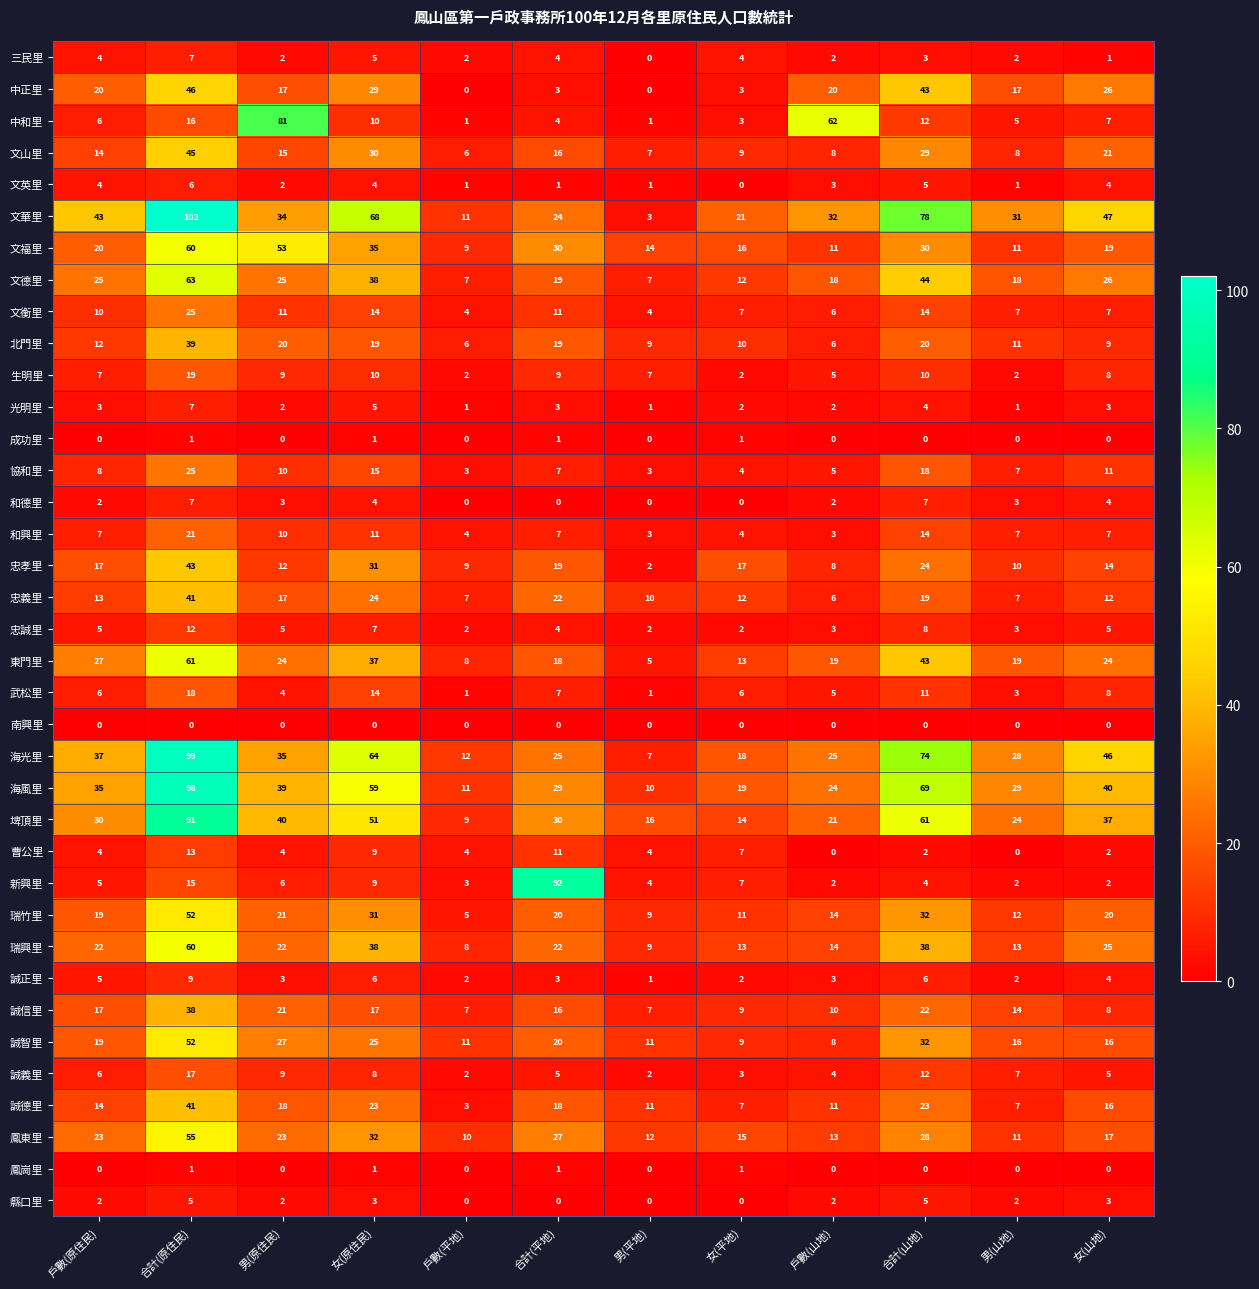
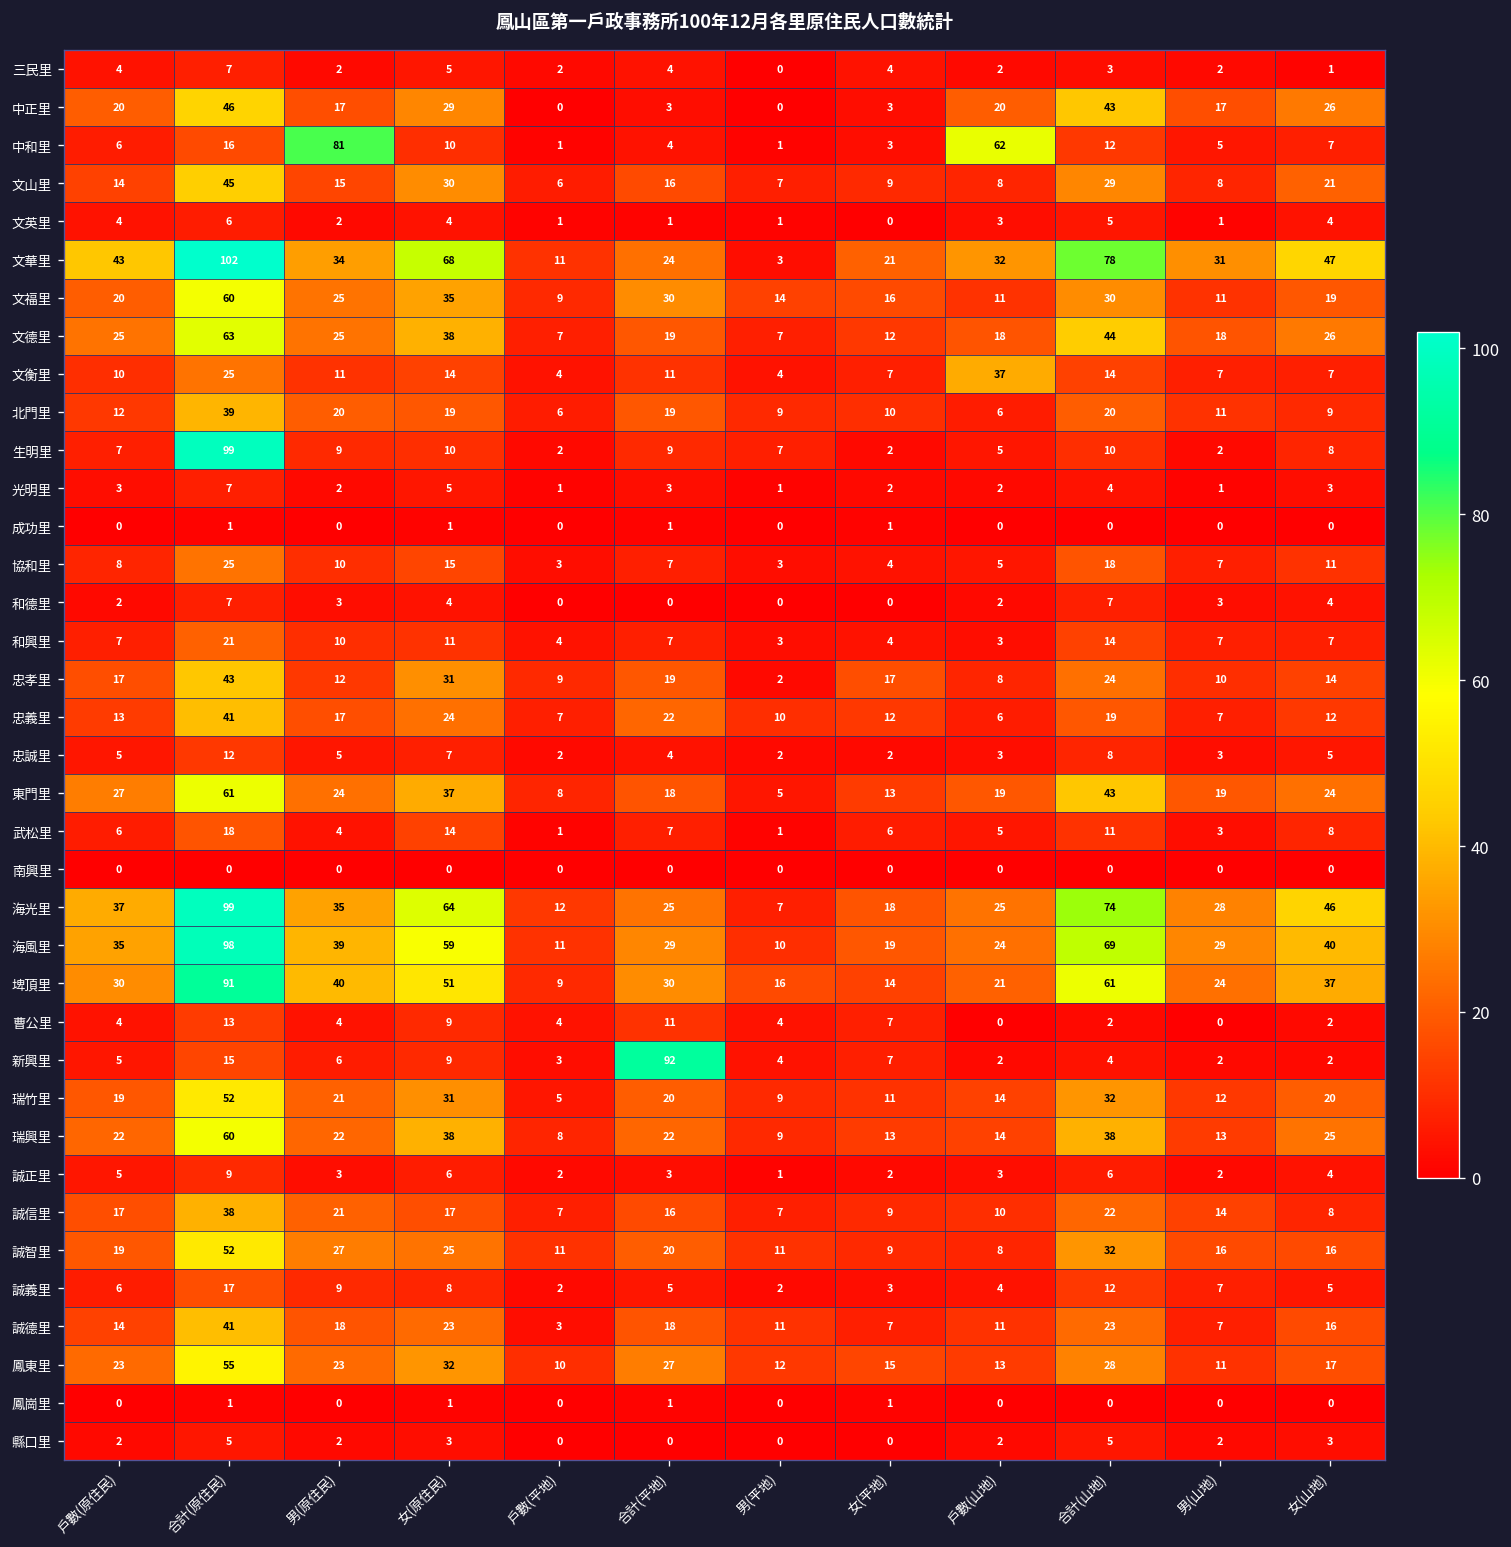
文福里, 男(原住民): 53 -> 25
文衡里, 戶數(山地): 6 -> 37
生明里, 合計(原住民): 19 -> 99
